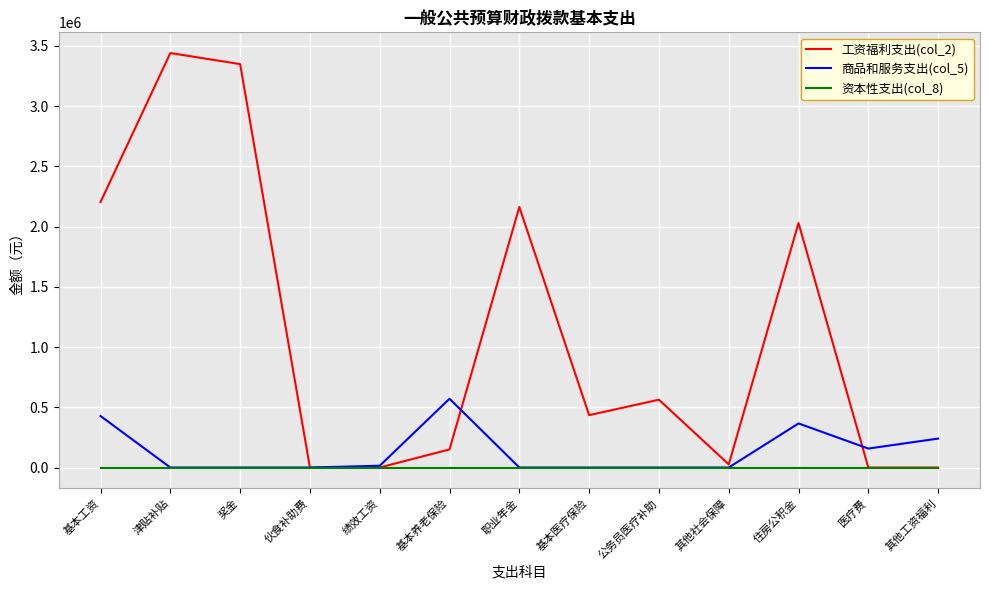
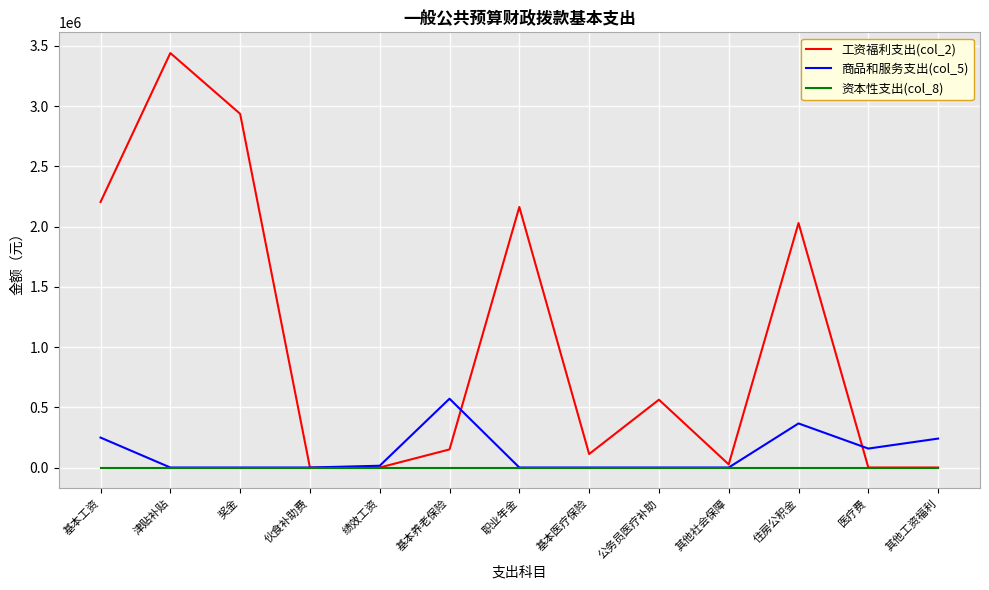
商品和服务支出(col_5), 基本工资: 430000 -> 250000
工资福利支出(col_2), 奖金: 3350000 -> 2940000
工资福利支出(col_2), 基本医疗保险: 430000 -> 110000
